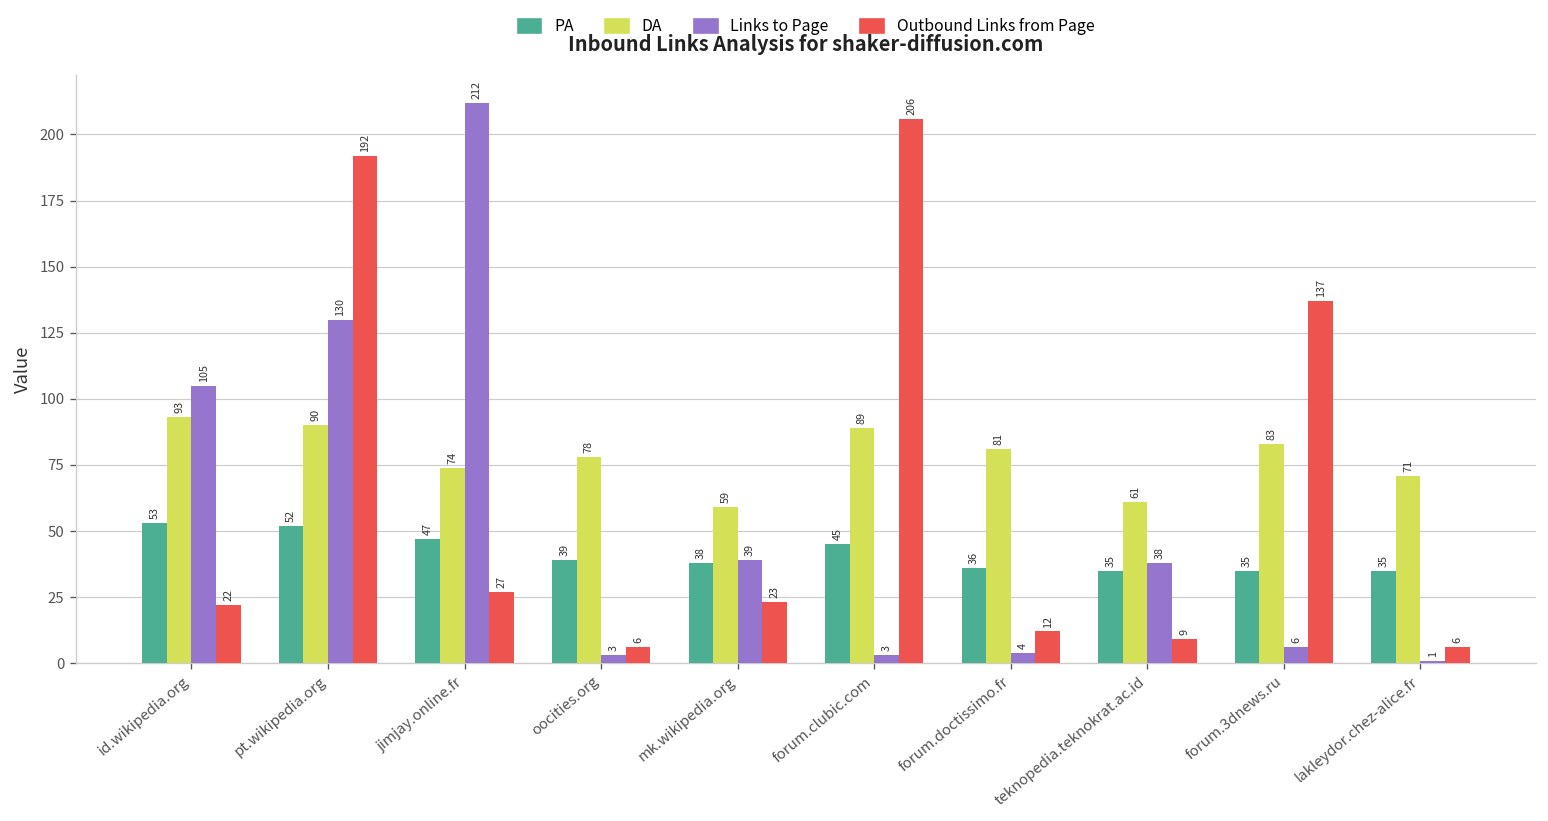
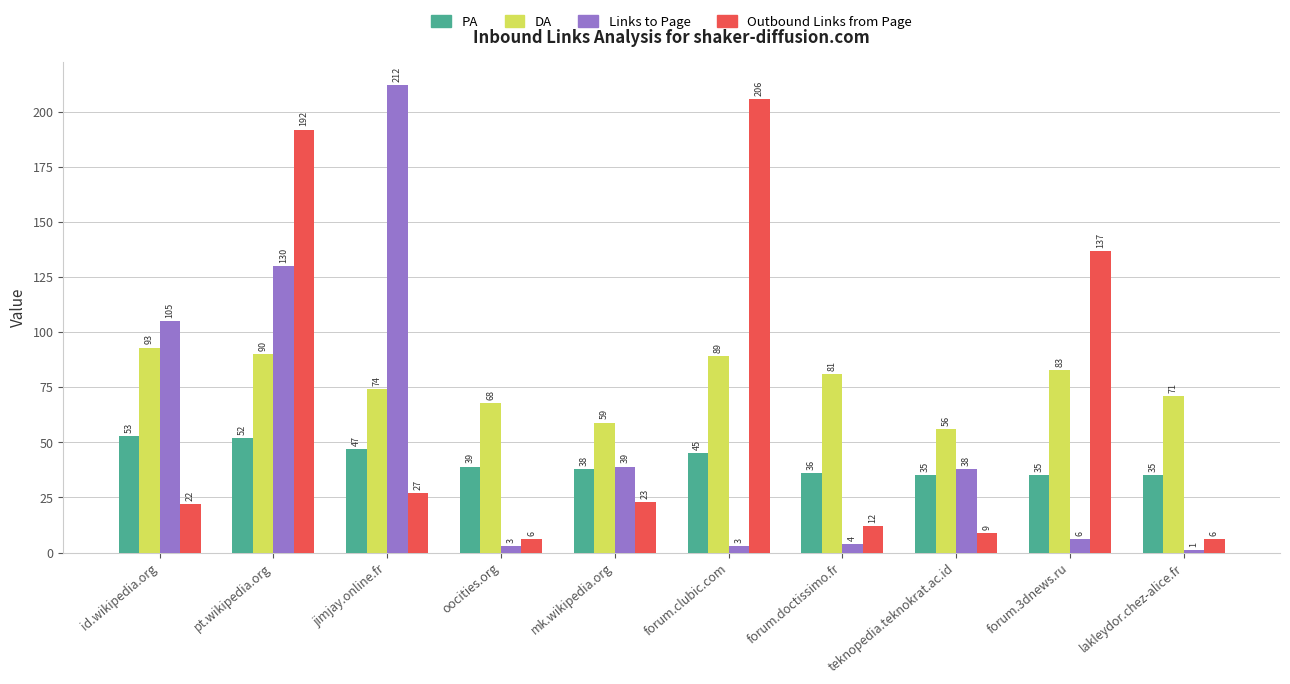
DA, oocities.org: 78 -> 68
DA, teknopedia.teknokrat.ac.id: 61 -> 56
